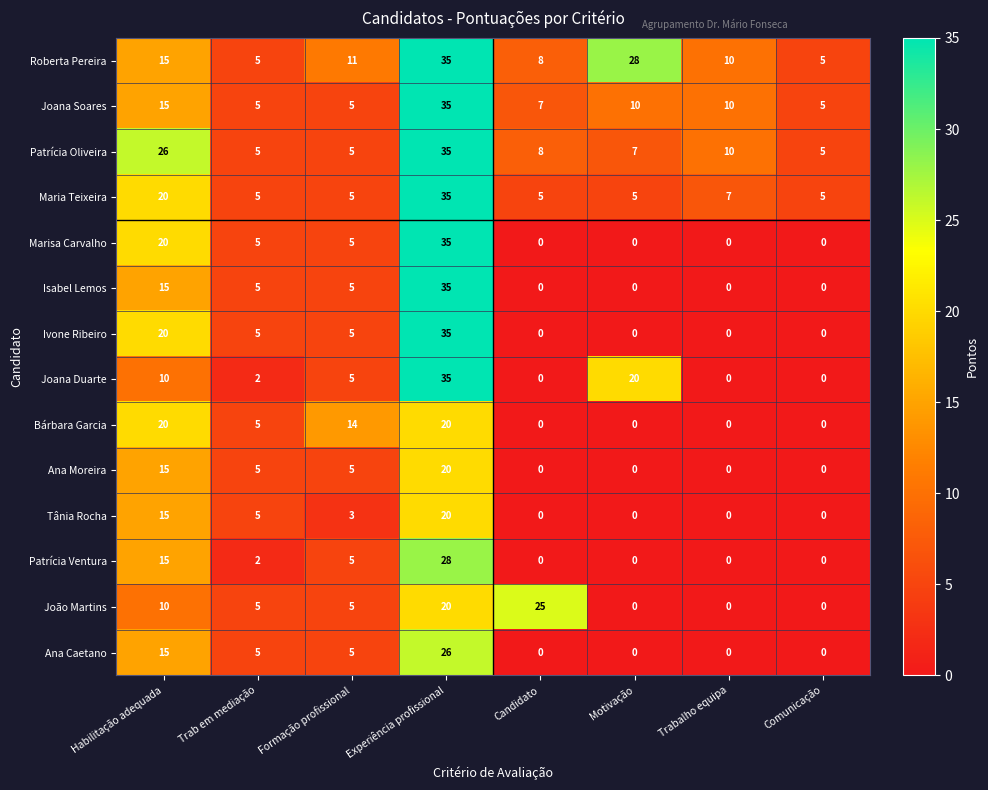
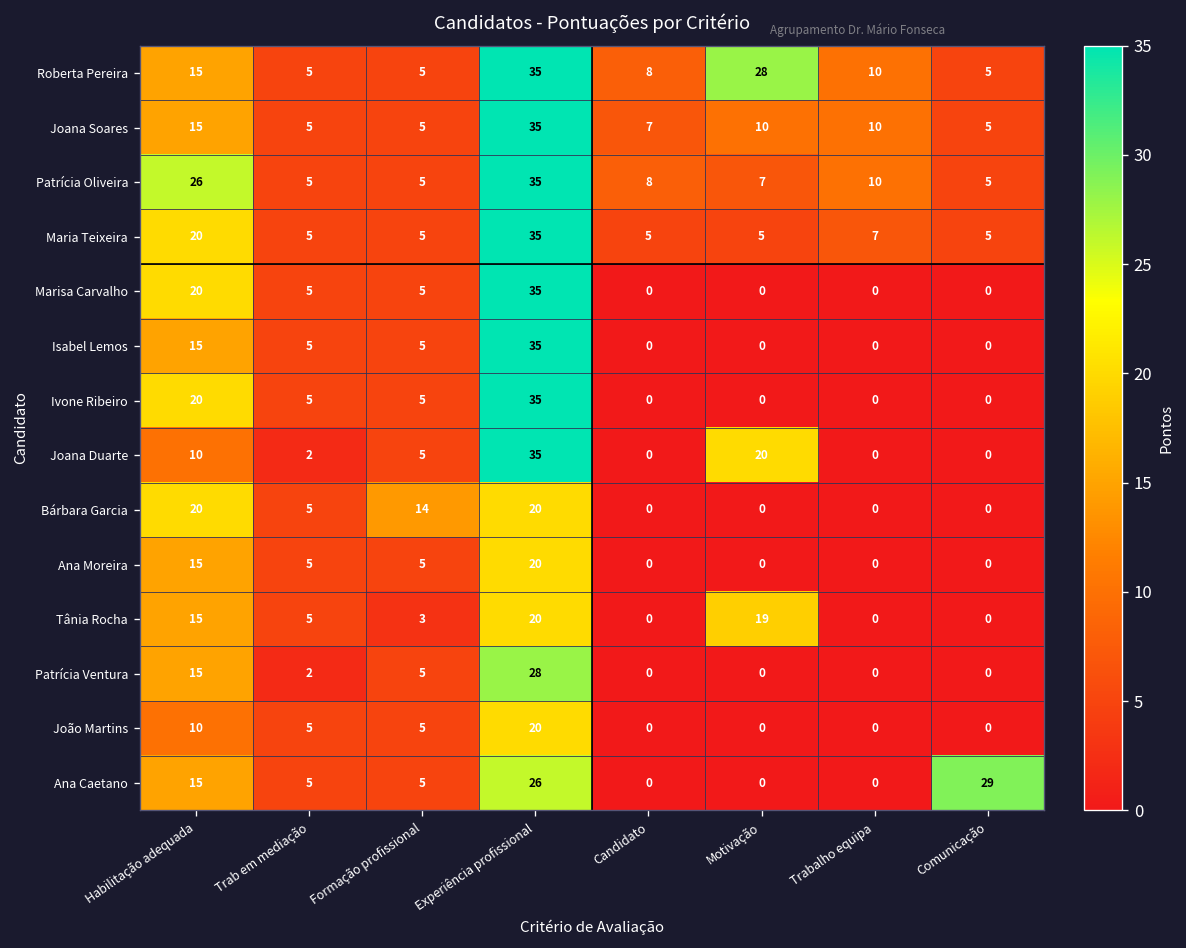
Roberta Pereira, Formação profissional: 11 -> 5
Tânia Rocha, Motivação: 0 -> 19
João Martins, Candidato: 25 -> 0
Ana Caetano, Comunicação: 0 -> 29
